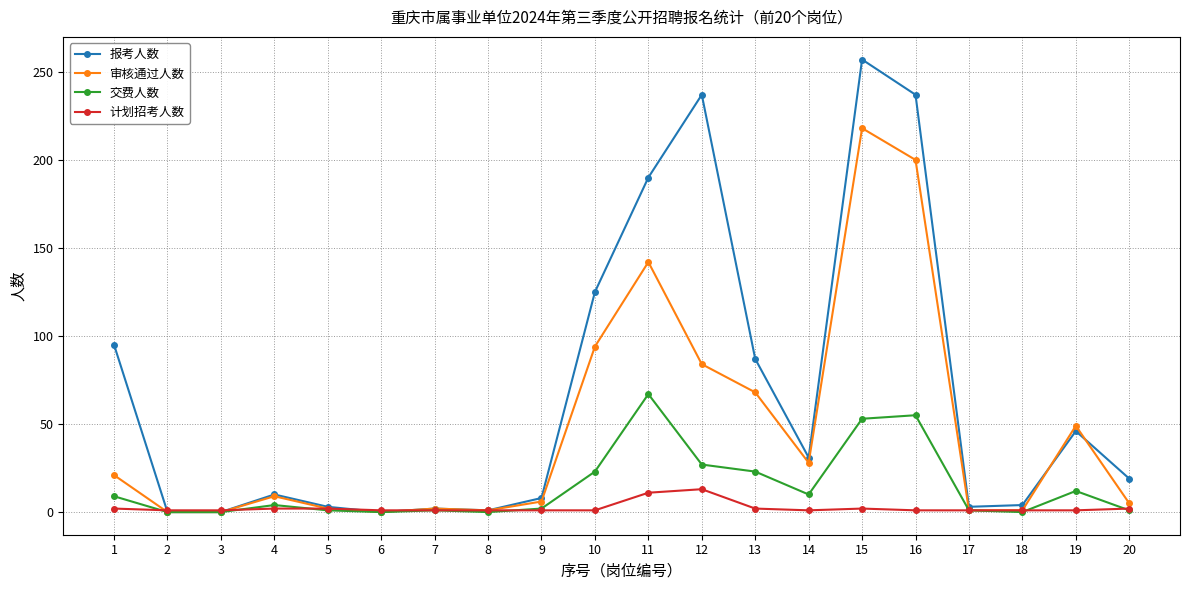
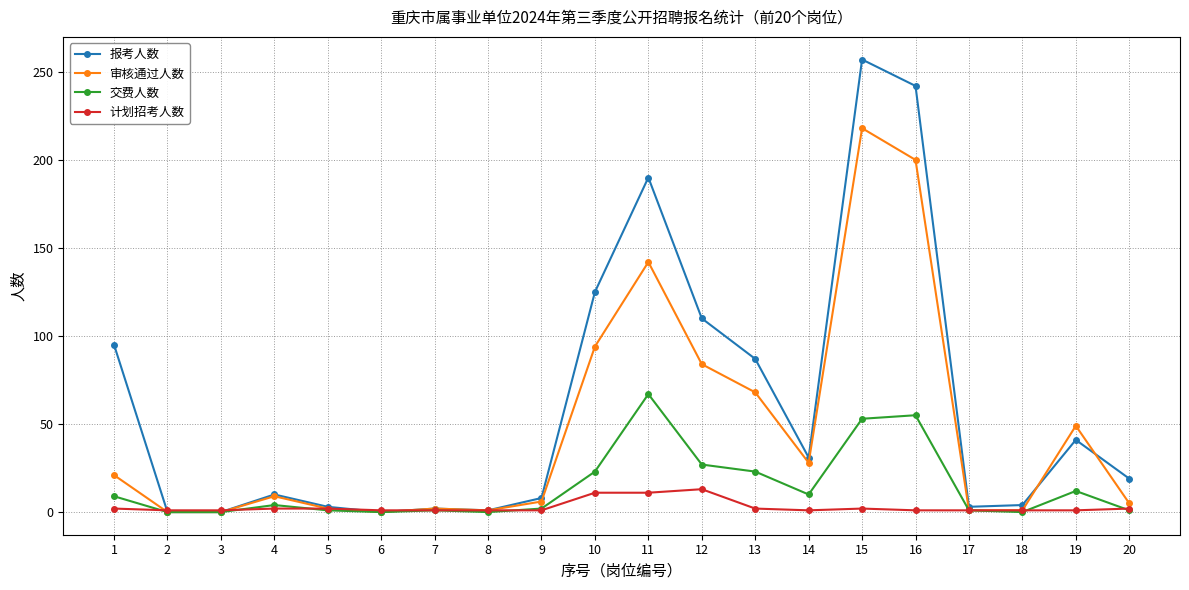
计划招考人数, 10: 1 -> 11
报考人数, 12: 237 -> 110
报考人数, 16: 237 -> 242
报考人数, 19: 46 -> 41
